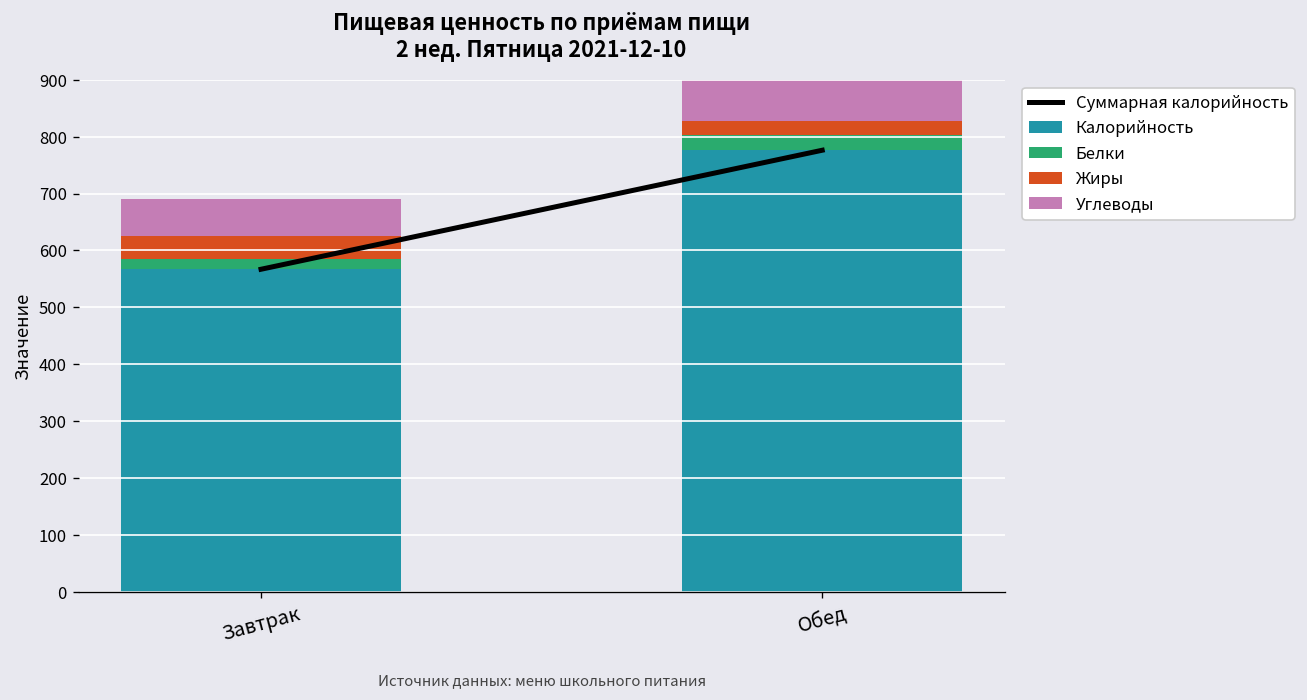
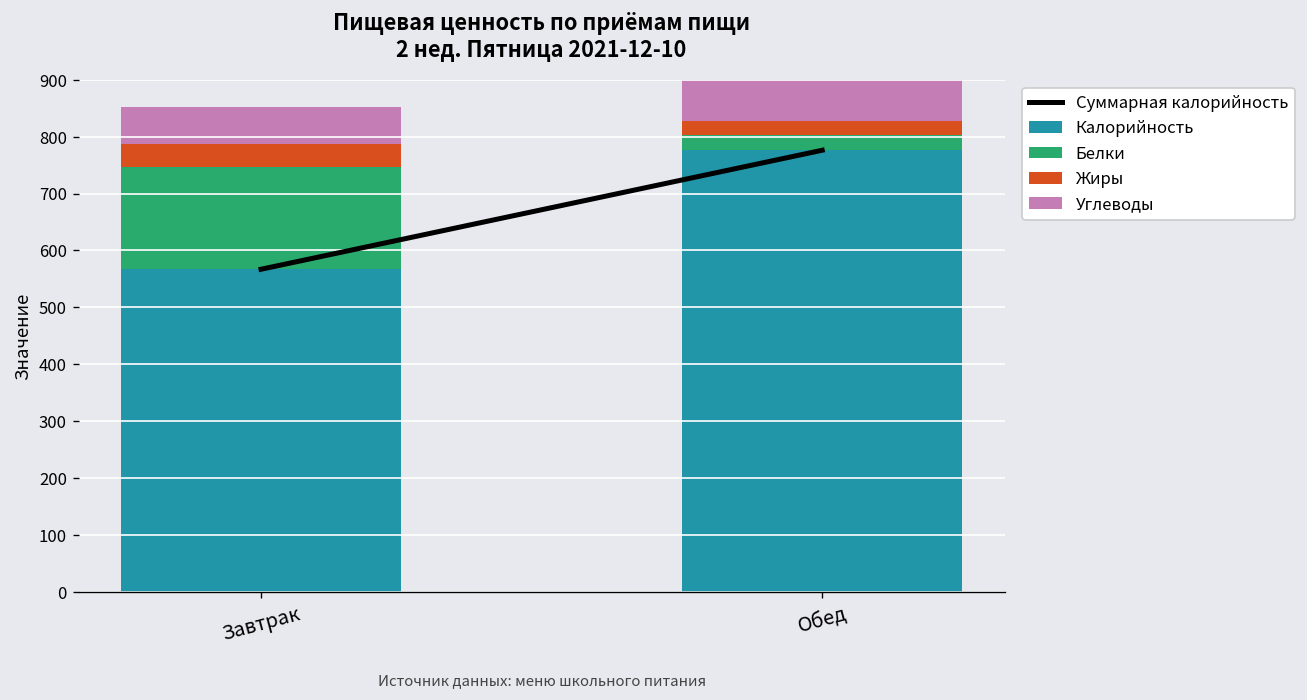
Белки, Завтрак: 20 -> 180
